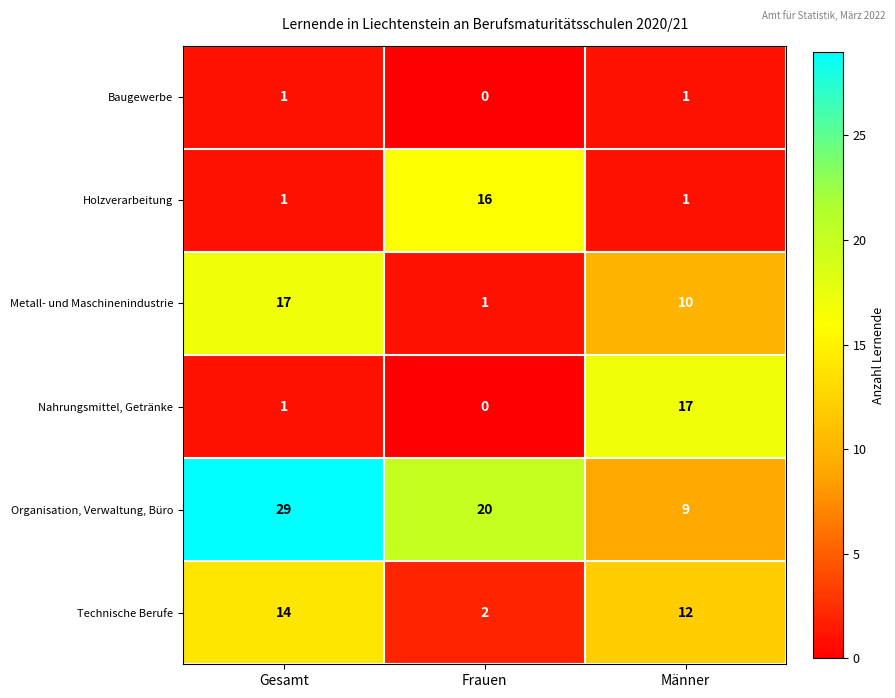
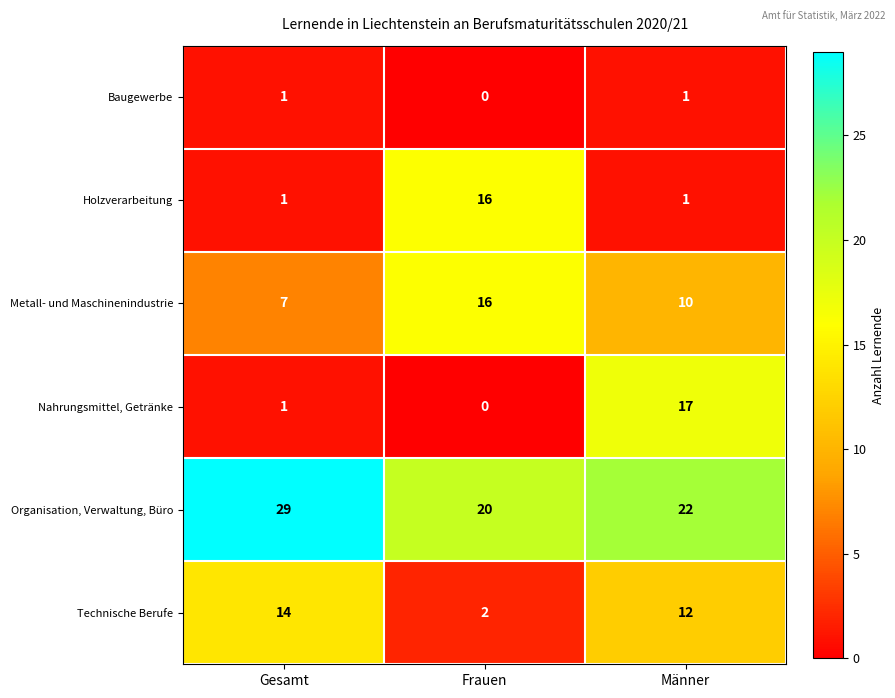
Metall- und Maschinenindustrie, Gesamt: 17 -> 7
Metall- und Maschinenindustrie, Frauen: 1 -> 16
Organisation, Verwaltung, Büro, Männer: 9 -> 22
